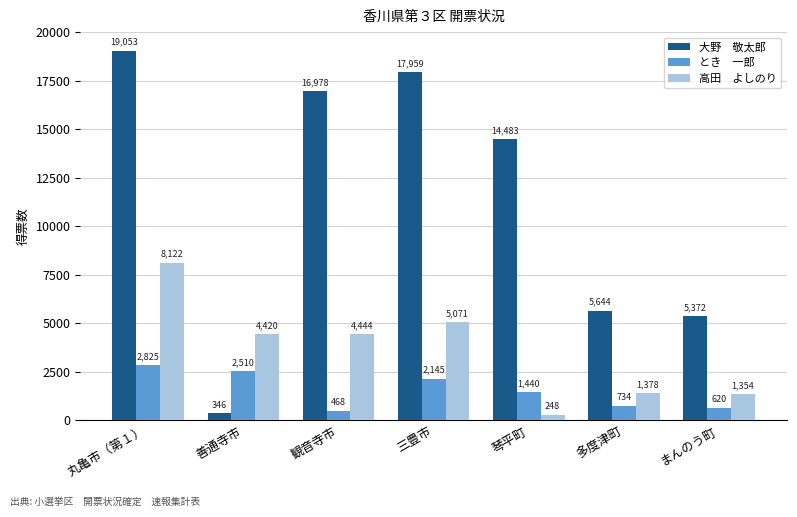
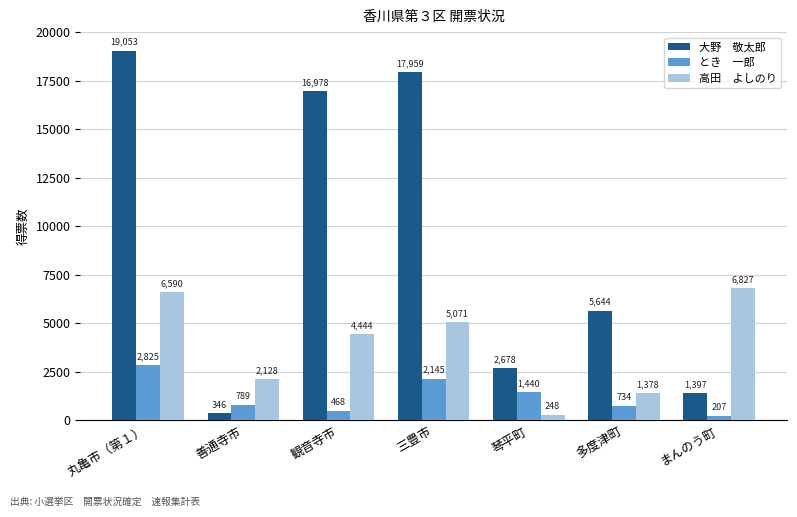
高田 よしのり, 丸亀市（第１）: 8,122 -> 6,590
とき 一郎, 善通寺市: 2,510 -> 789
高田 よしのり, 善通寺市: 4,420 -> 2,128
大野 敬太郎, 琴平町: 14,483 -> 2,678
大野 敬太郎, まんのう町: 5,372 -> 1,397
とき 一郎, まんのう町: 620 -> 207
高田 よしのり, まんのう町: 1,354 -> 6,827
